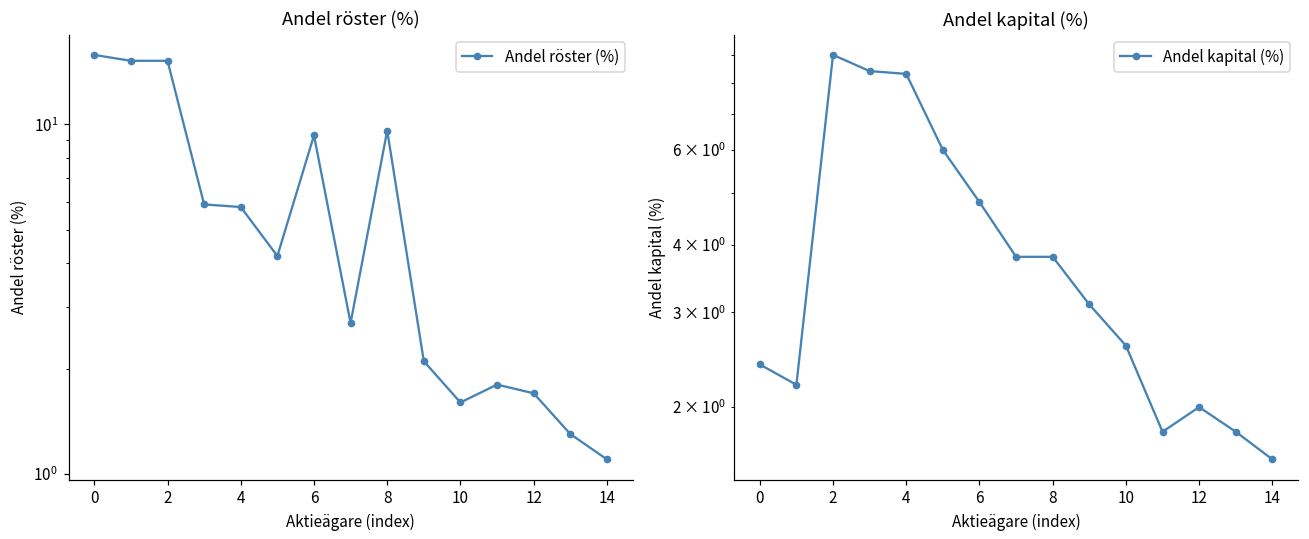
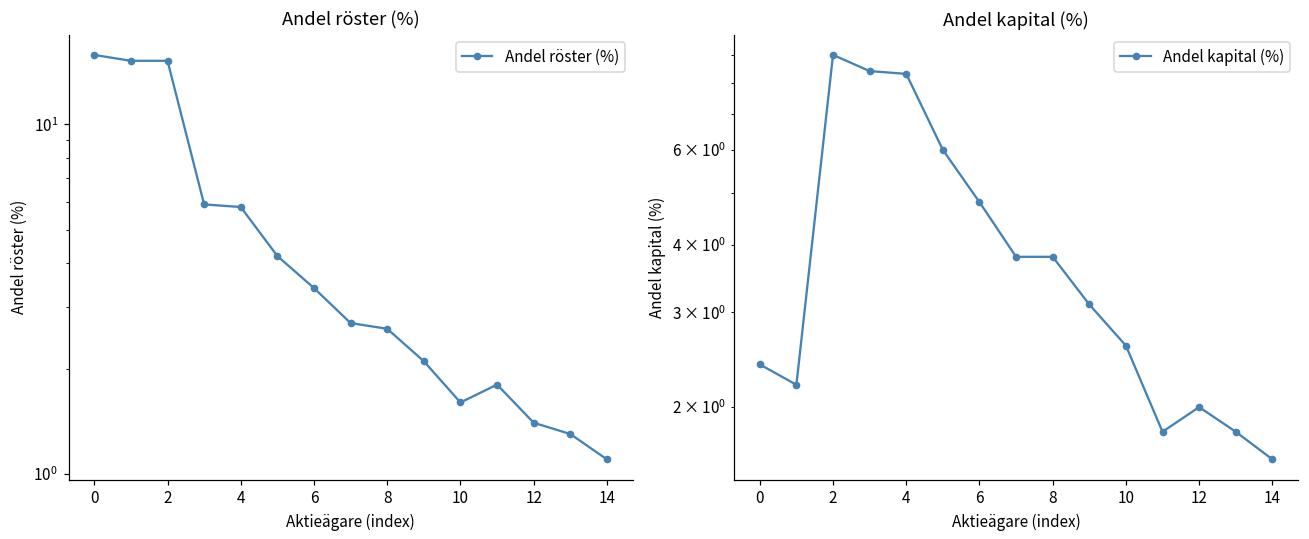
Andel röster (%), 6: 9.3 -> 3.4
Andel röster (%), 8: 9.6 -> 2.6
Andel röster (%), 12: 1.7 -> 1.4
